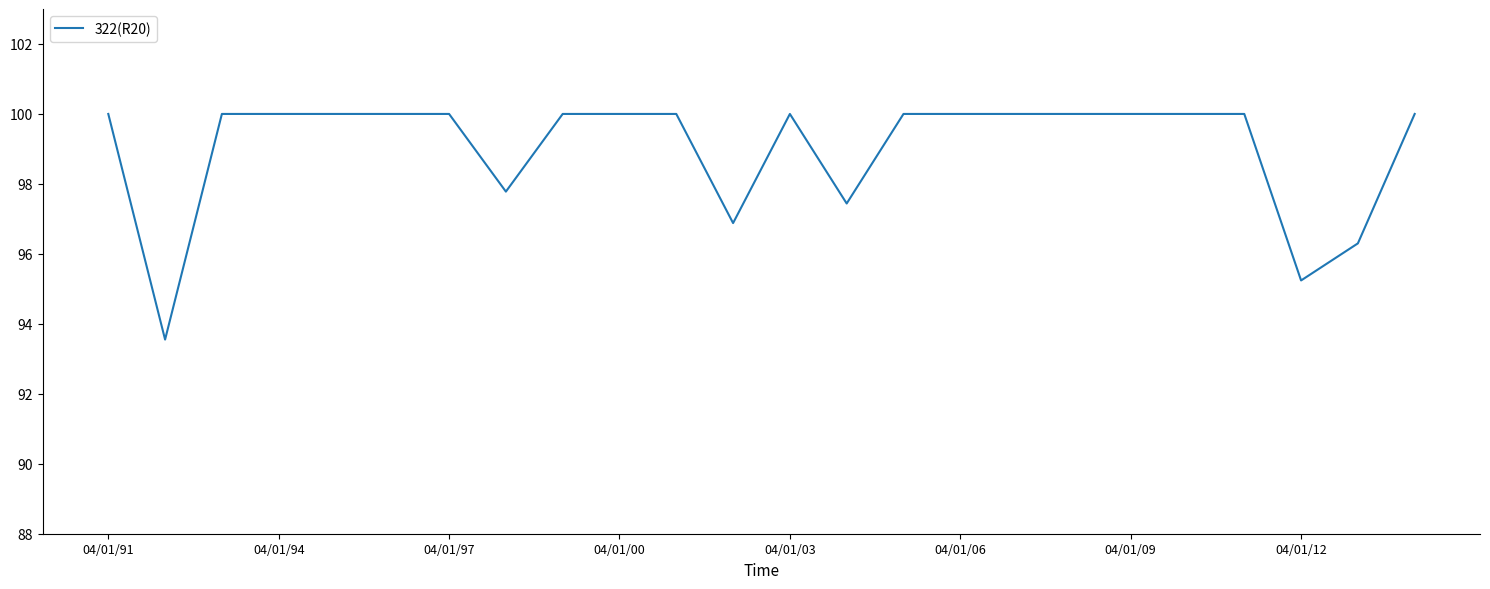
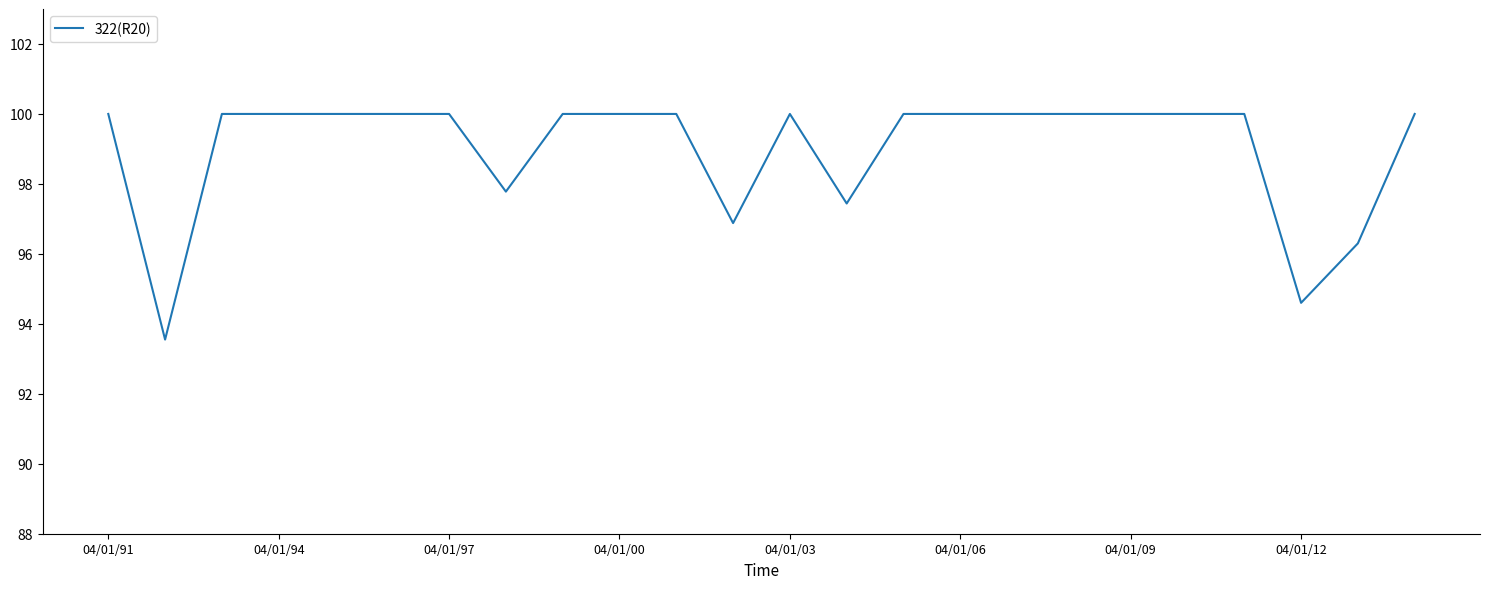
04/01/12: 95.2 -> 94.6
